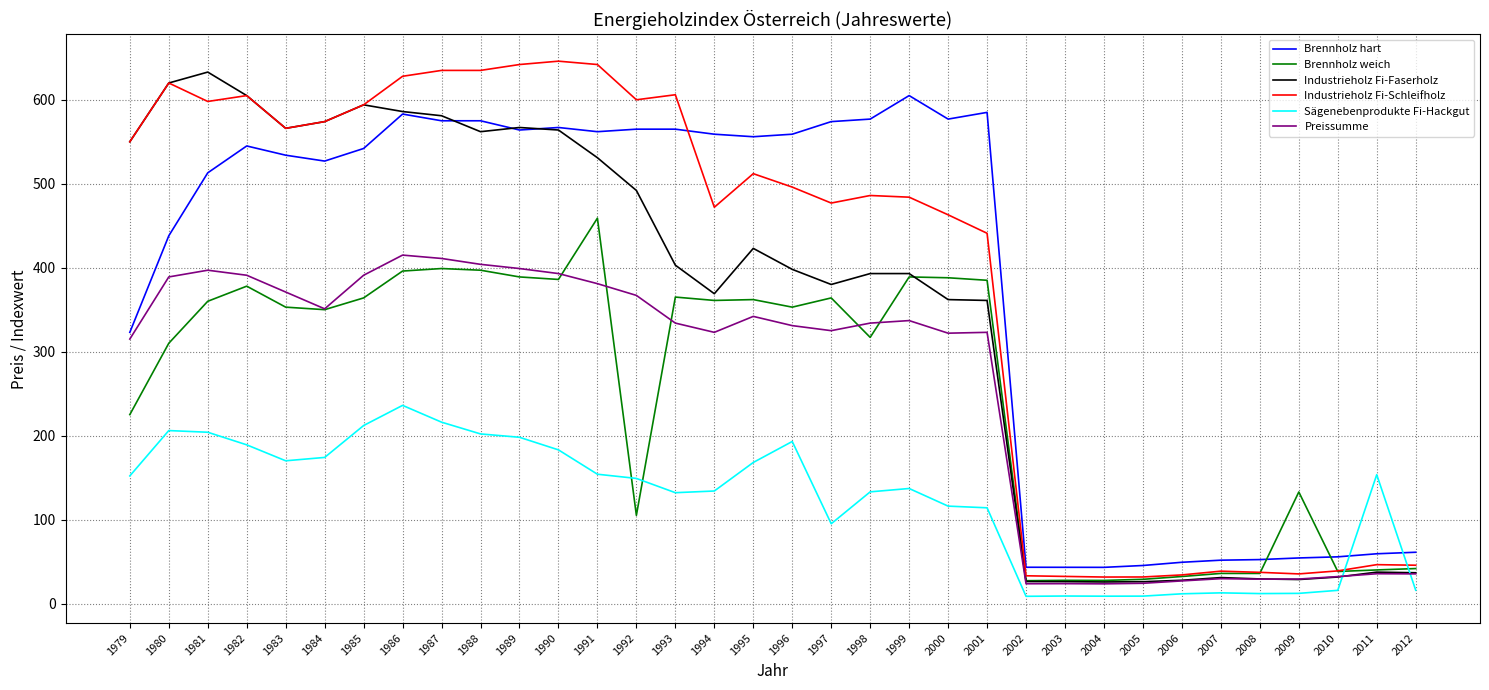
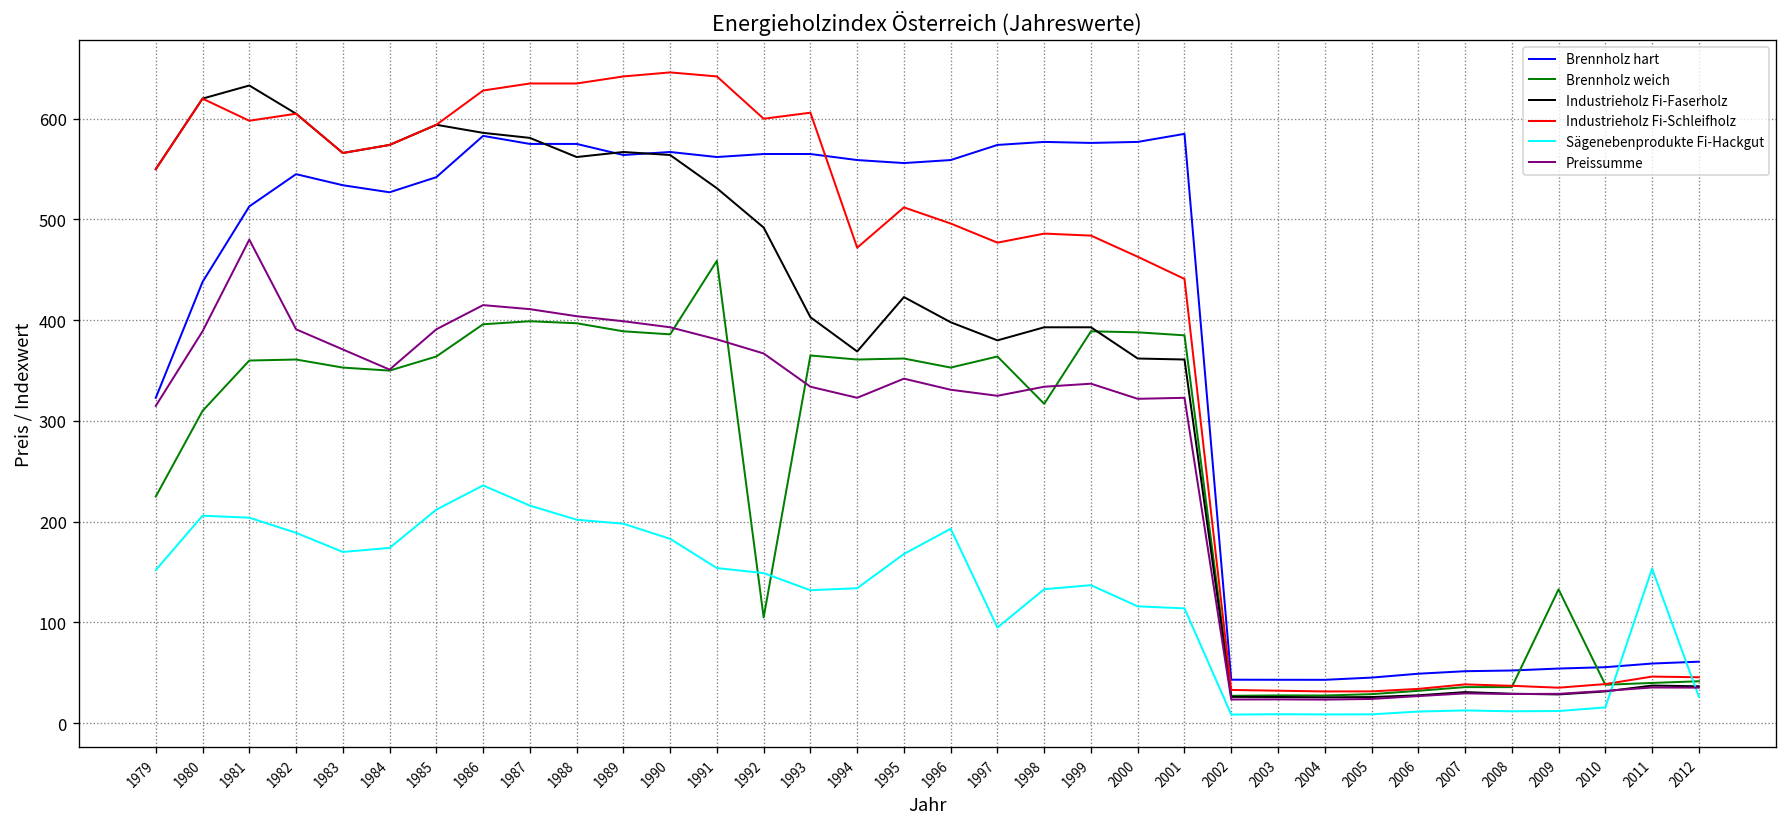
Preissumme, 1981: 400 -> 480
Brennholz weich, 1982: 380 -> 360
Brennholz hart, 1999: 610 -> 580
Sägenebenprodukte Fi-Hackgut, 2012: 20 -> 30
